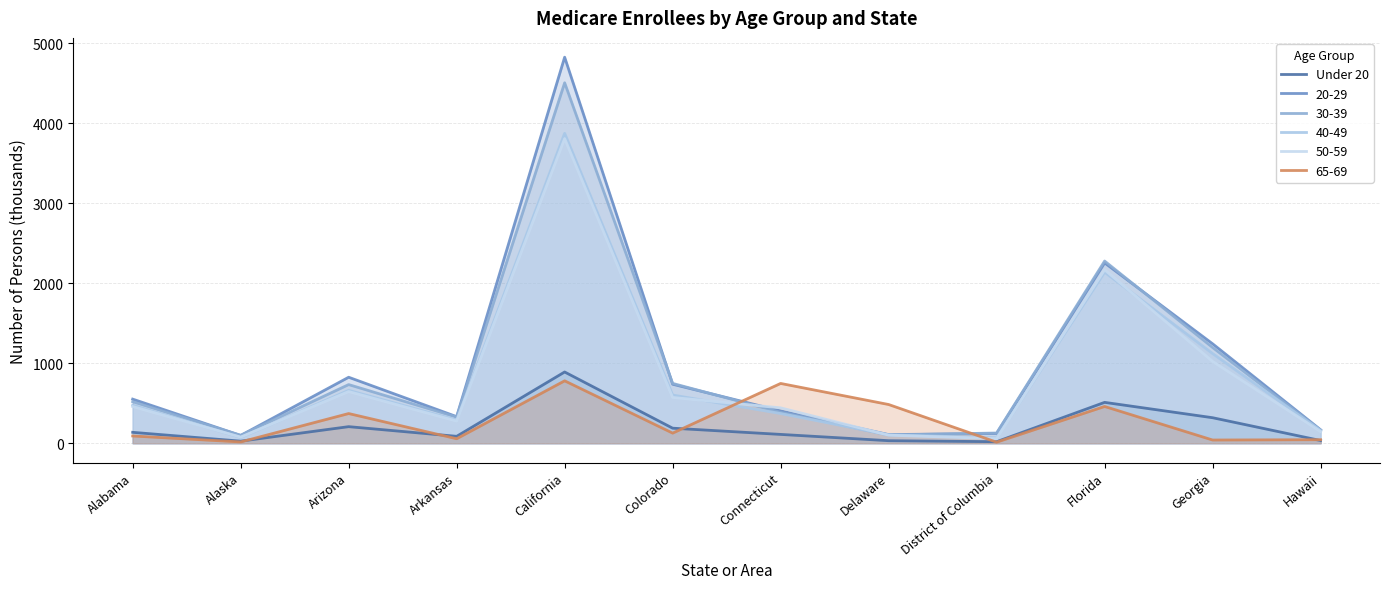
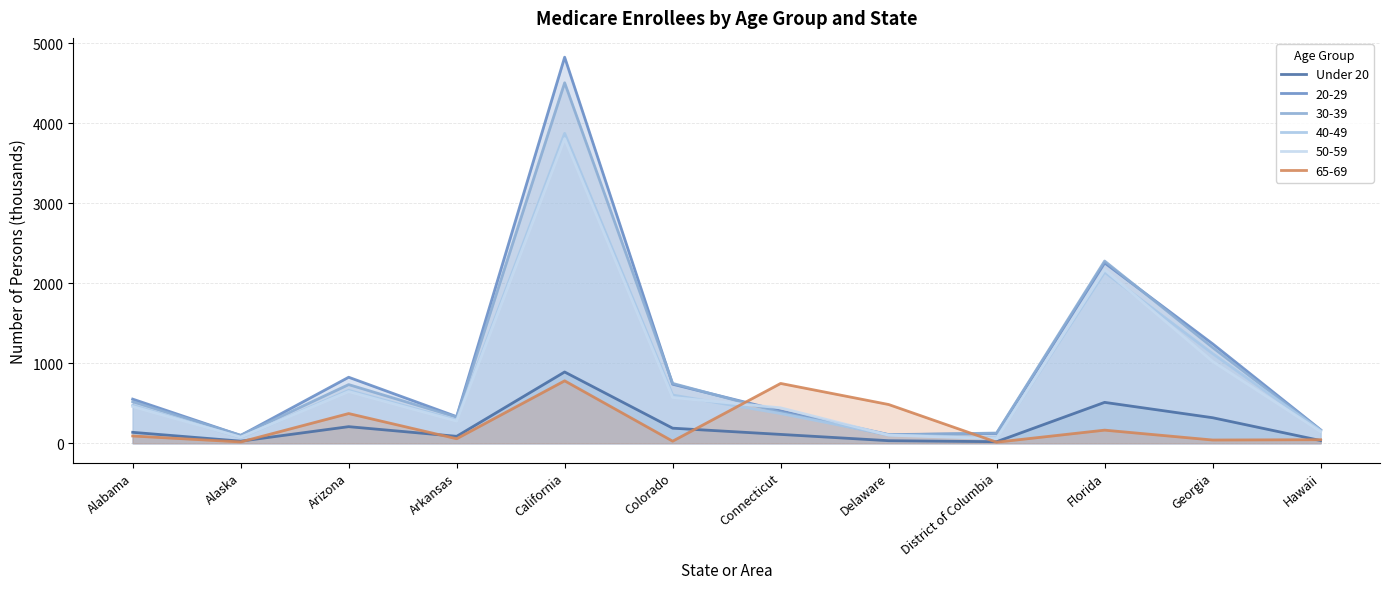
65-69, Colorado: 100 -> 0
65-69, Florida: 500 -> 200
